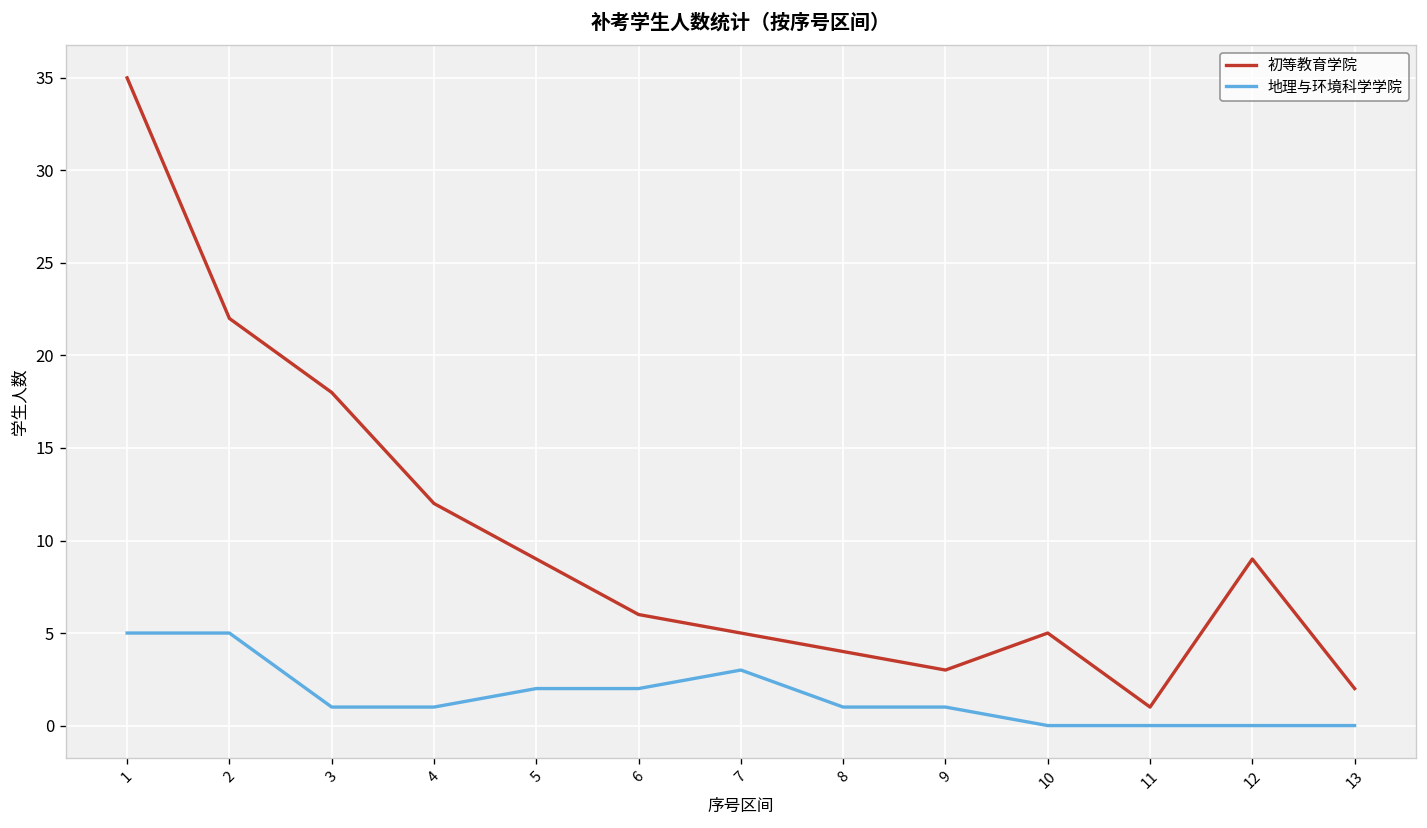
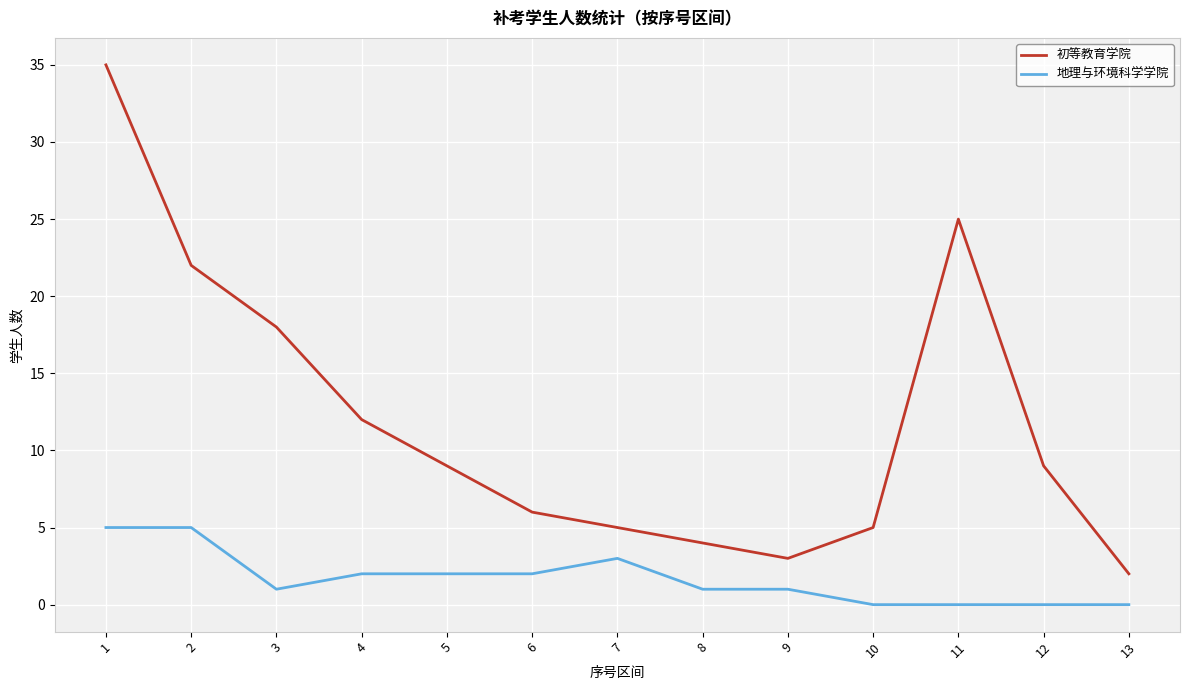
地理与环境科学学院, 4: 1 -> 2
初等教育学院, 11: 1 -> 25
